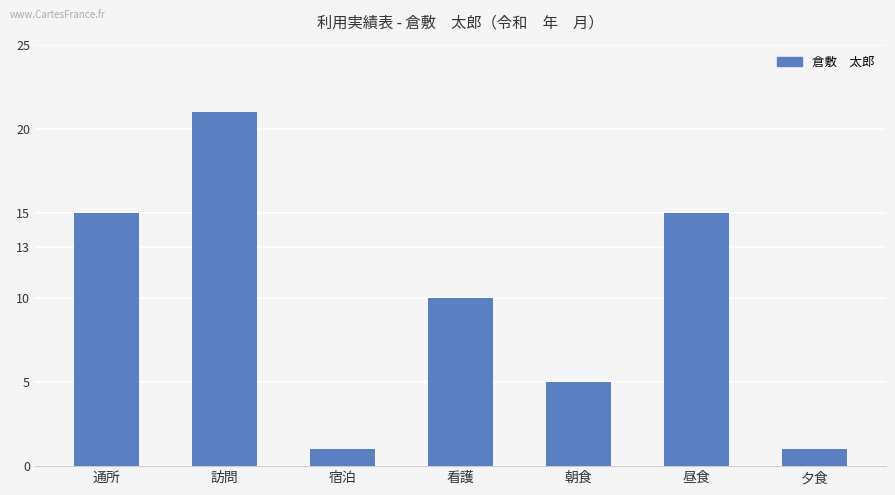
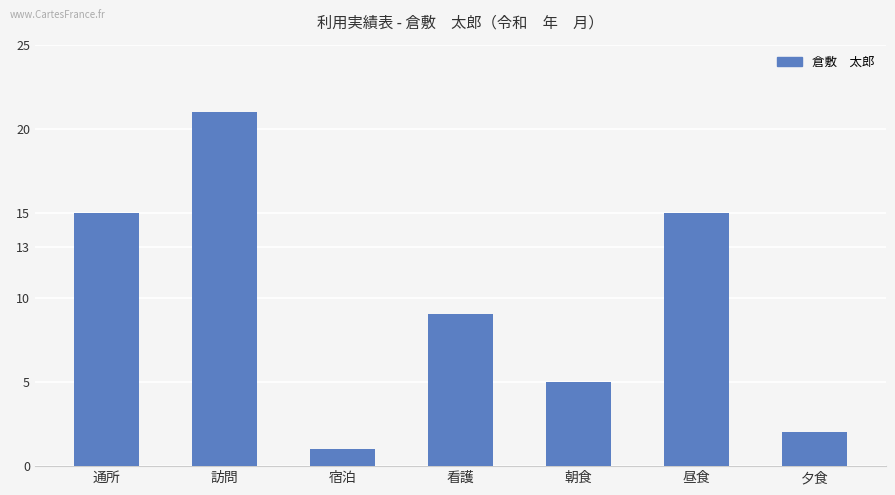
看護: 10 -> 9
夕食: 1 -> 2
